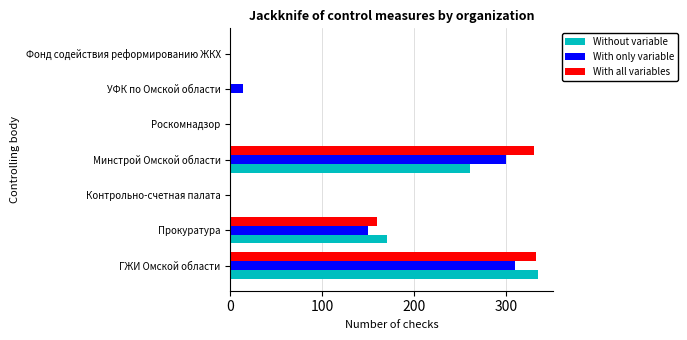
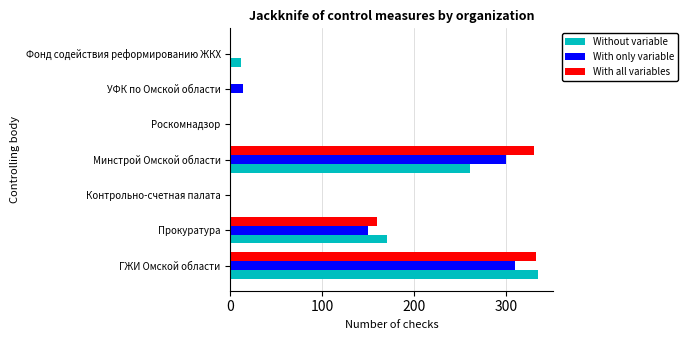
Without variable, Фонд содействия реформированию ЖКХ: 0 -> 10
